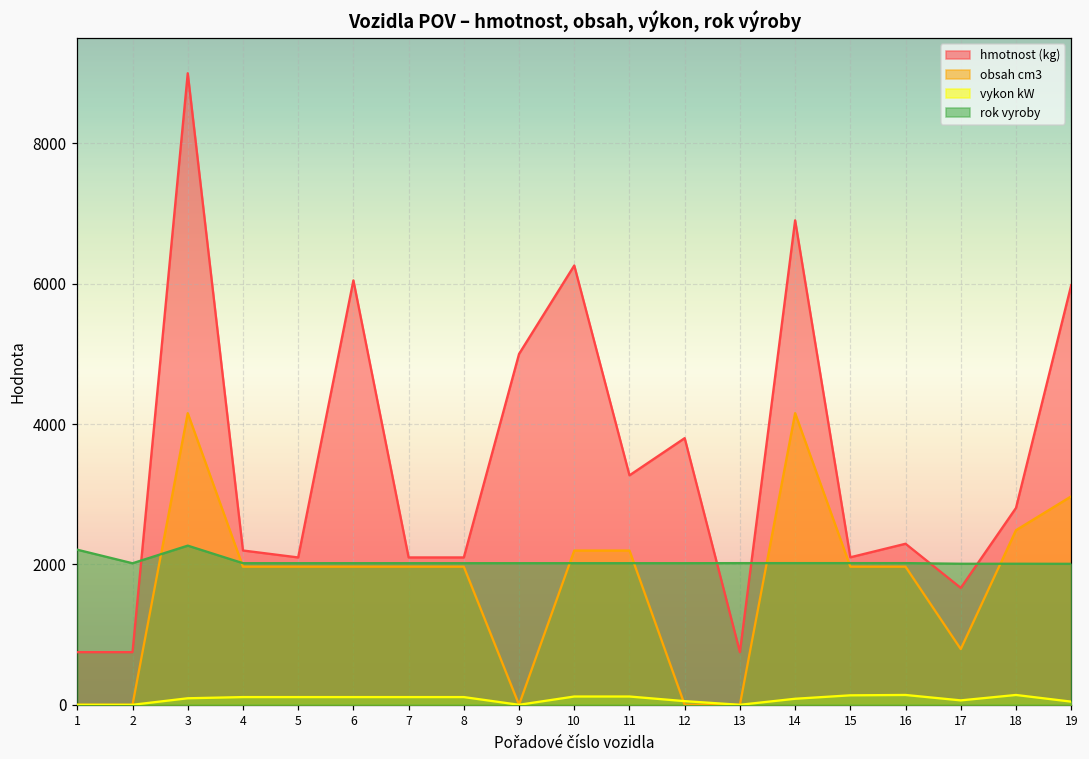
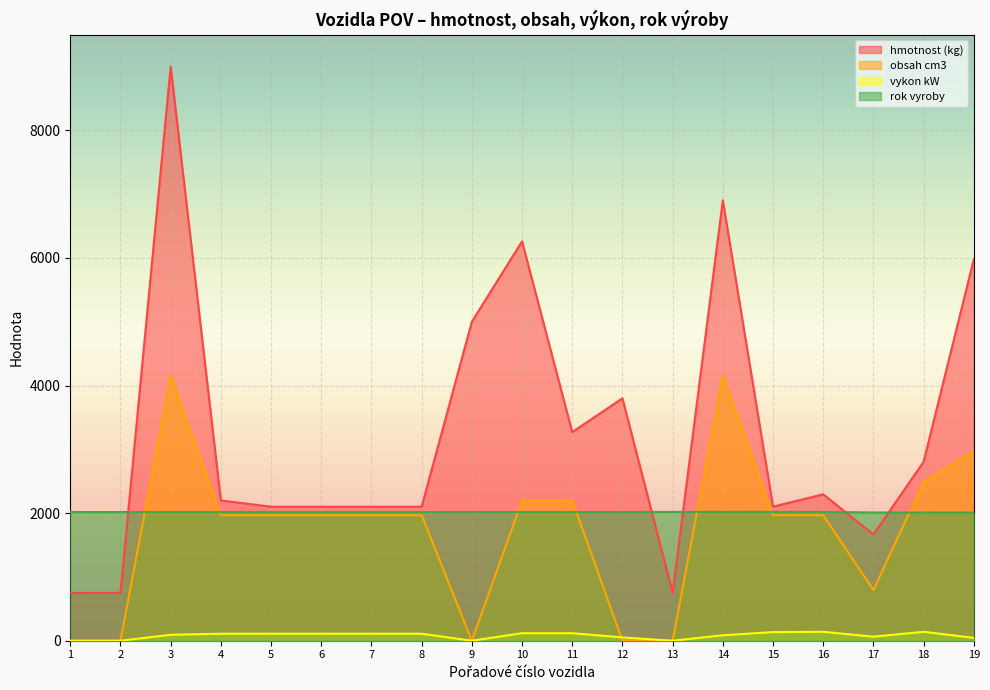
rok vyroby, 1: 2200 -> 2000
rok vyroby, 3: 2300 -> 2000
hmotnost (kg), 6: 6000 -> 2100
